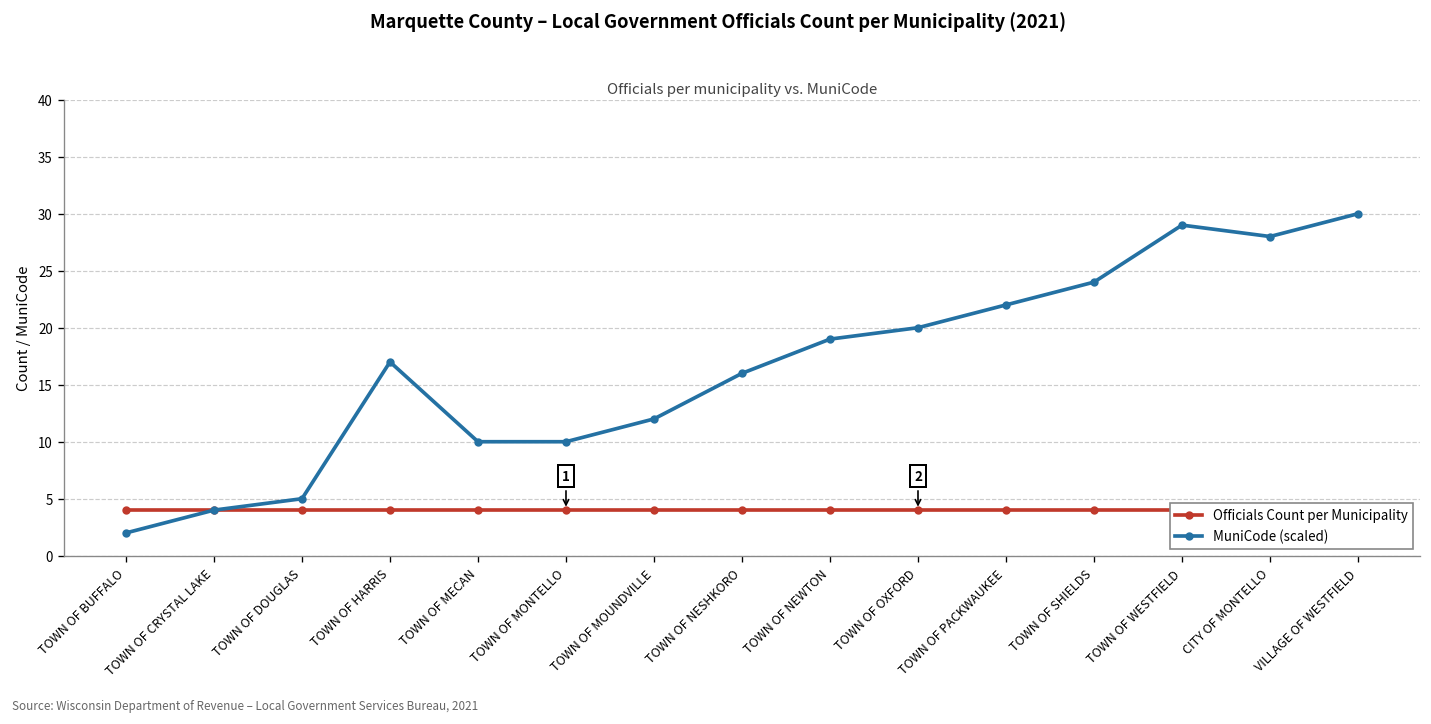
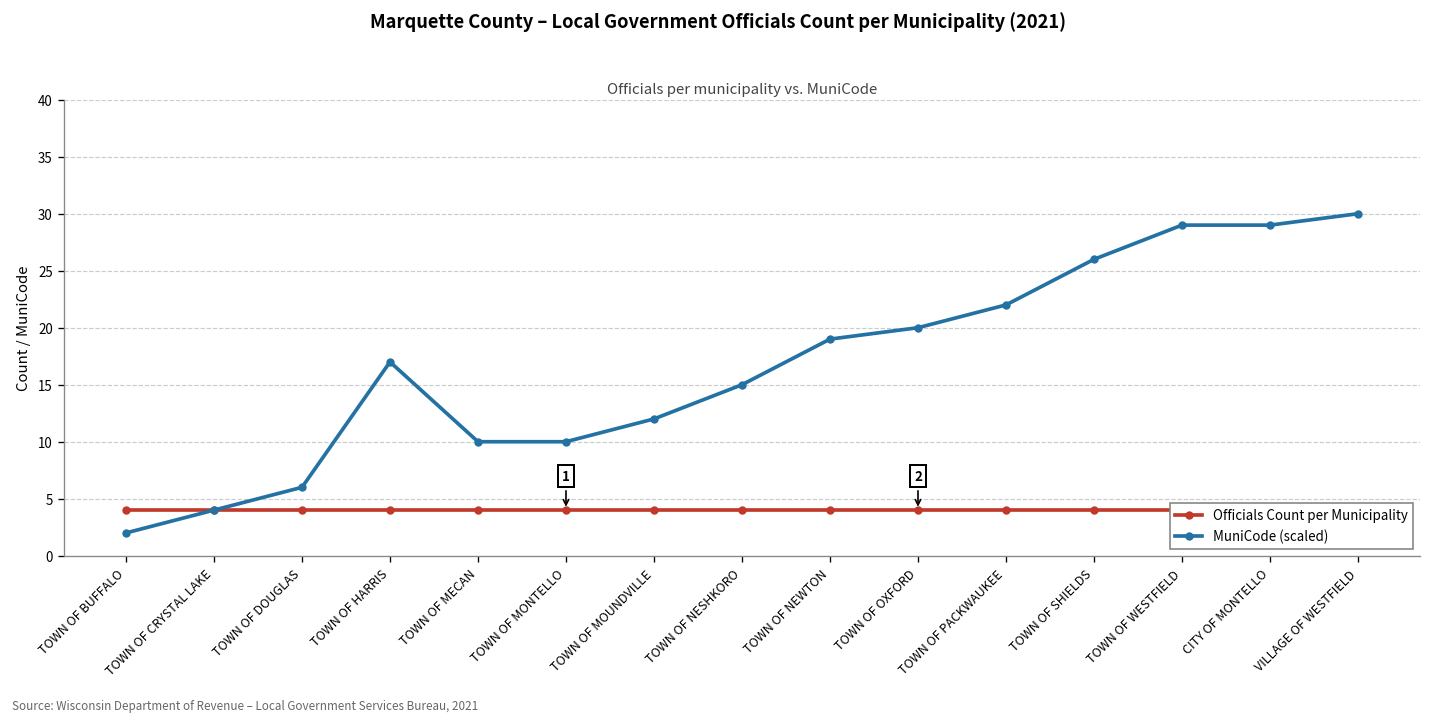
MuniCode (scaled), TOWN OF DOUGLAS: 5 -> 6
MuniCode (scaled), TOWN OF NESHKORO: 16 -> 15
MuniCode (scaled), TOWN OF SHIELDS: 24 -> 26
MuniCode (scaled), CITY OF MONTELLO: 28 -> 29
